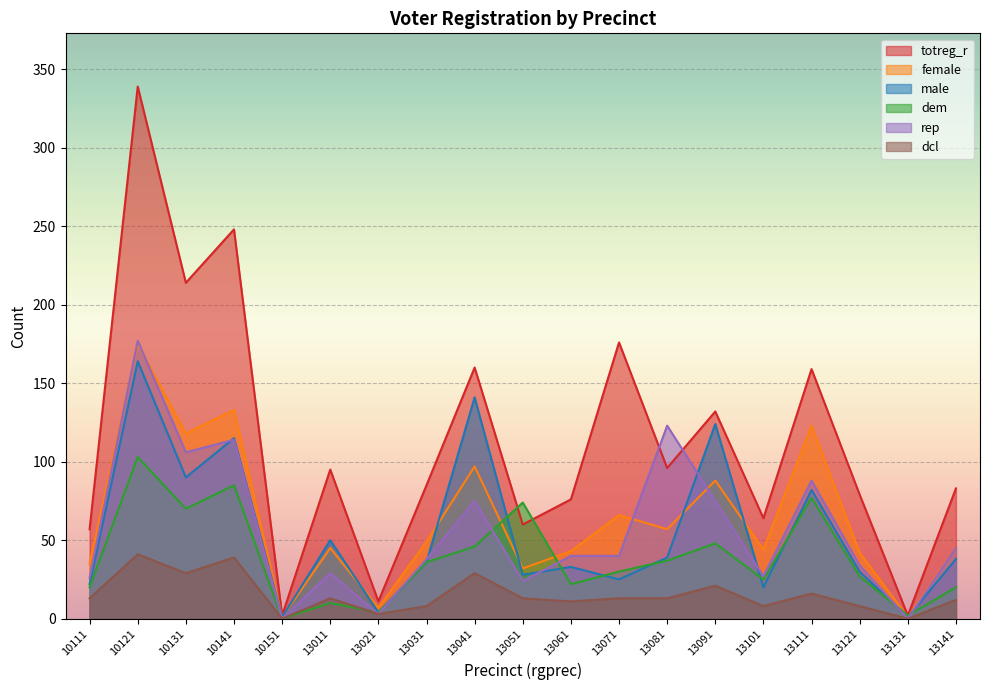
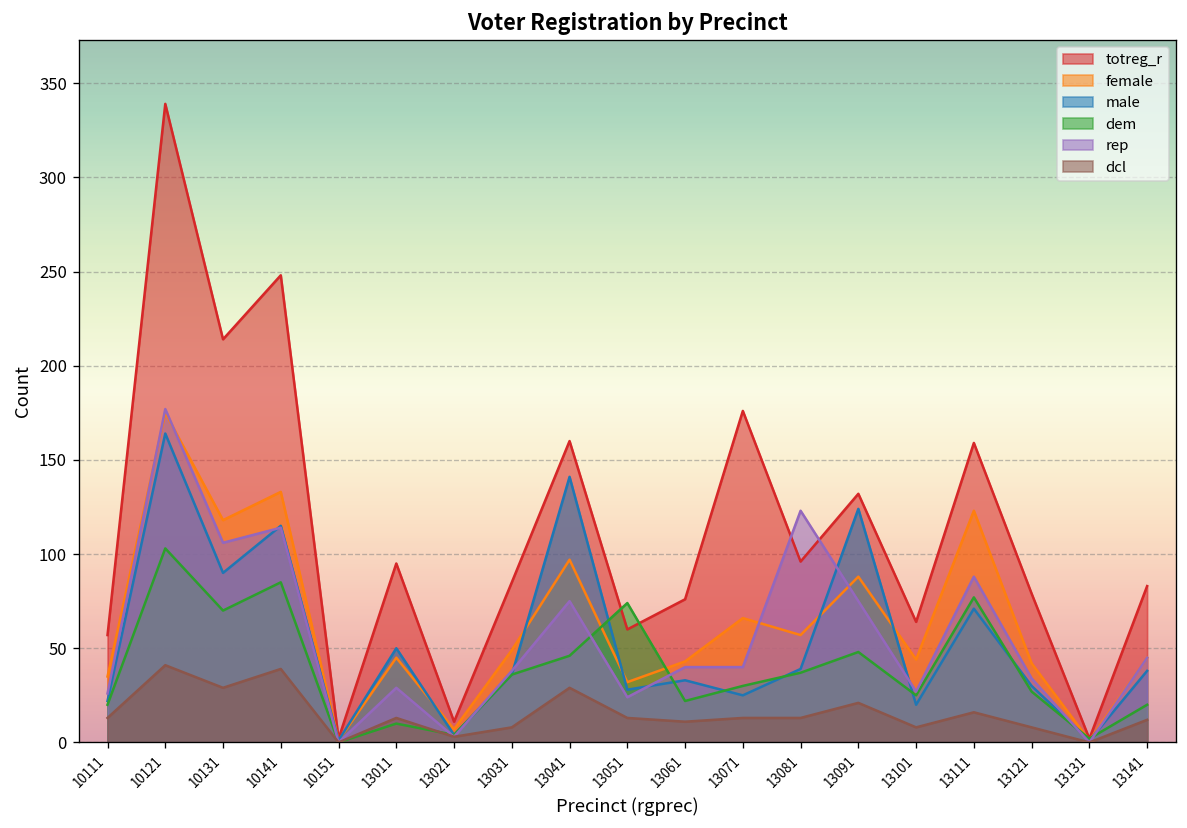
male, 13111: 82 -> 71
